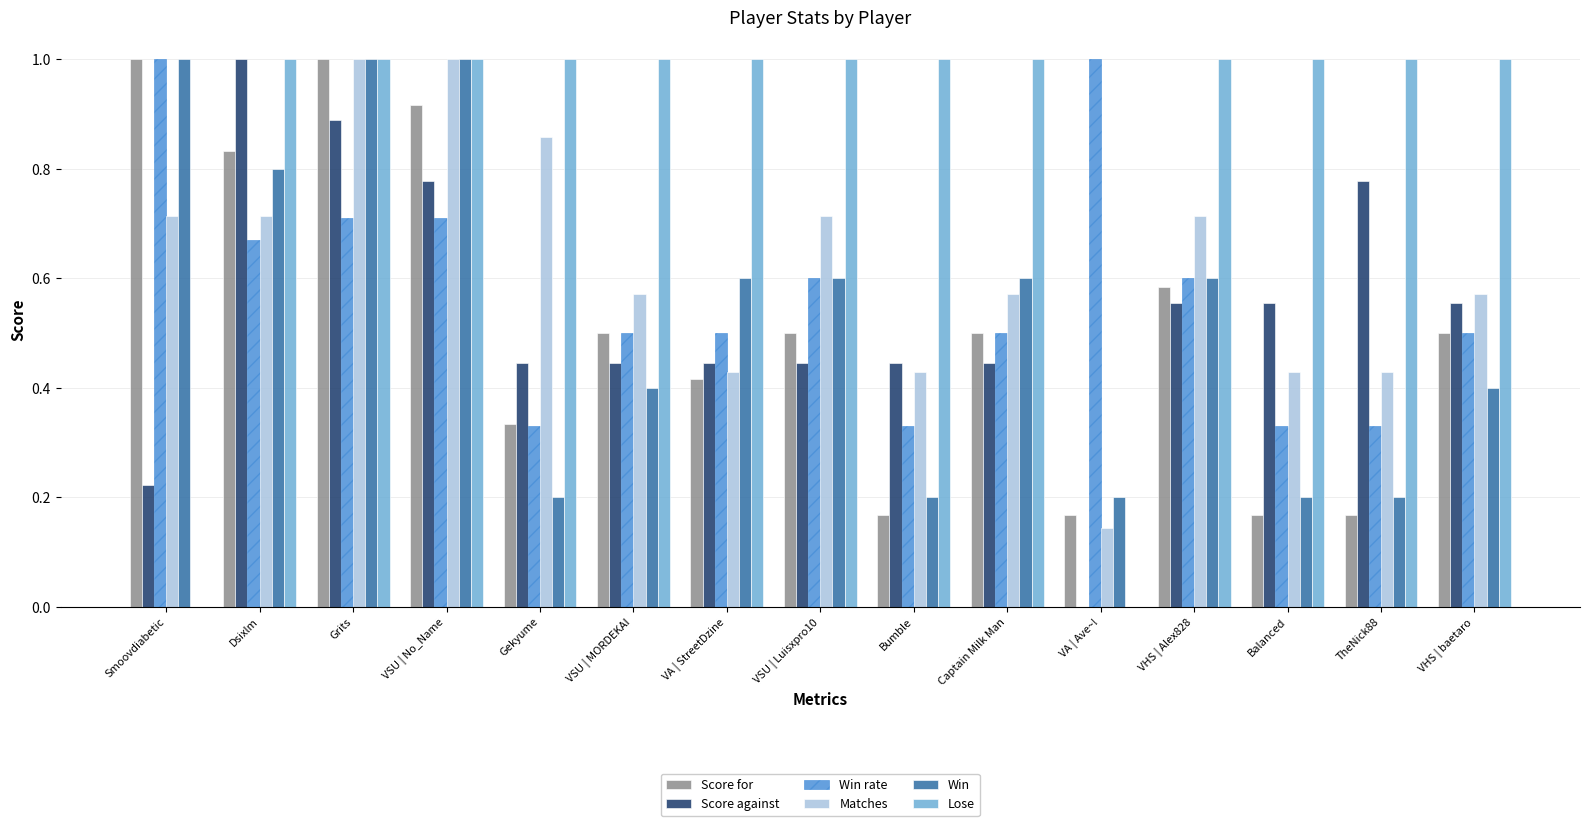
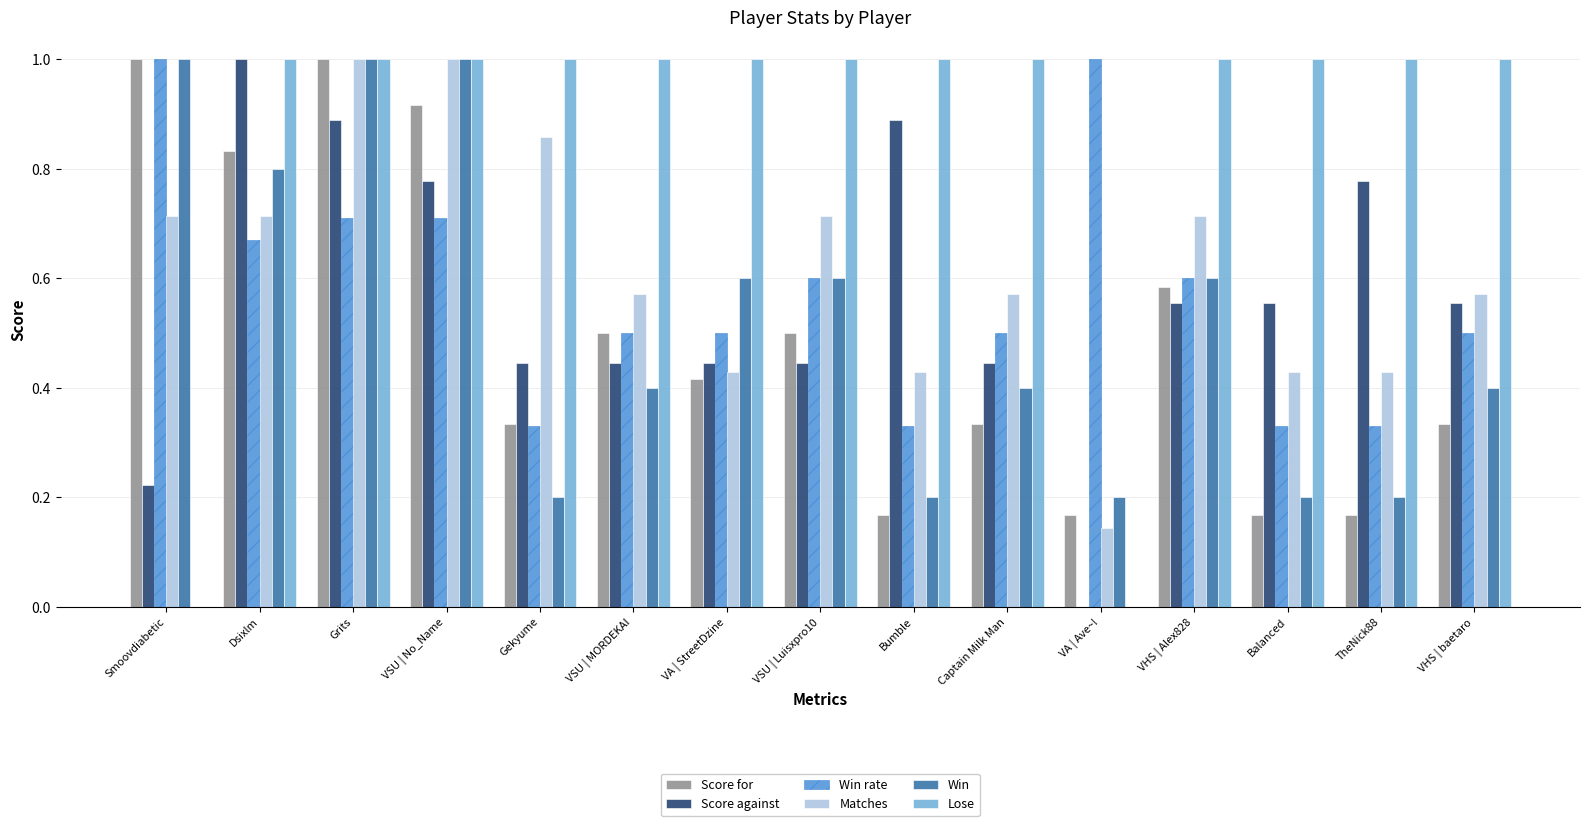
Score against, Bumble: 0.44 -> 0.89
Score for, Captain Milk Man: 0.50 -> 0.33
Win, Captain Milk Man: 0.60 -> 0.40
Score for, VHS | baetaro: 0.50 -> 0.33
